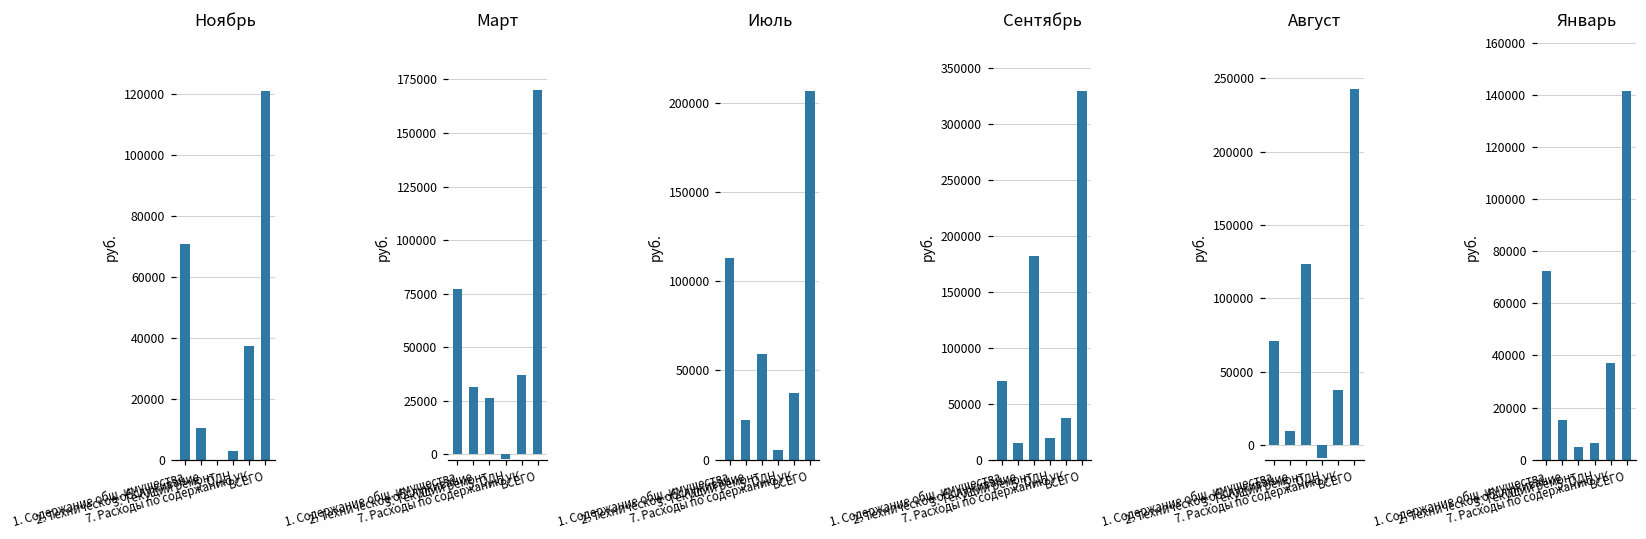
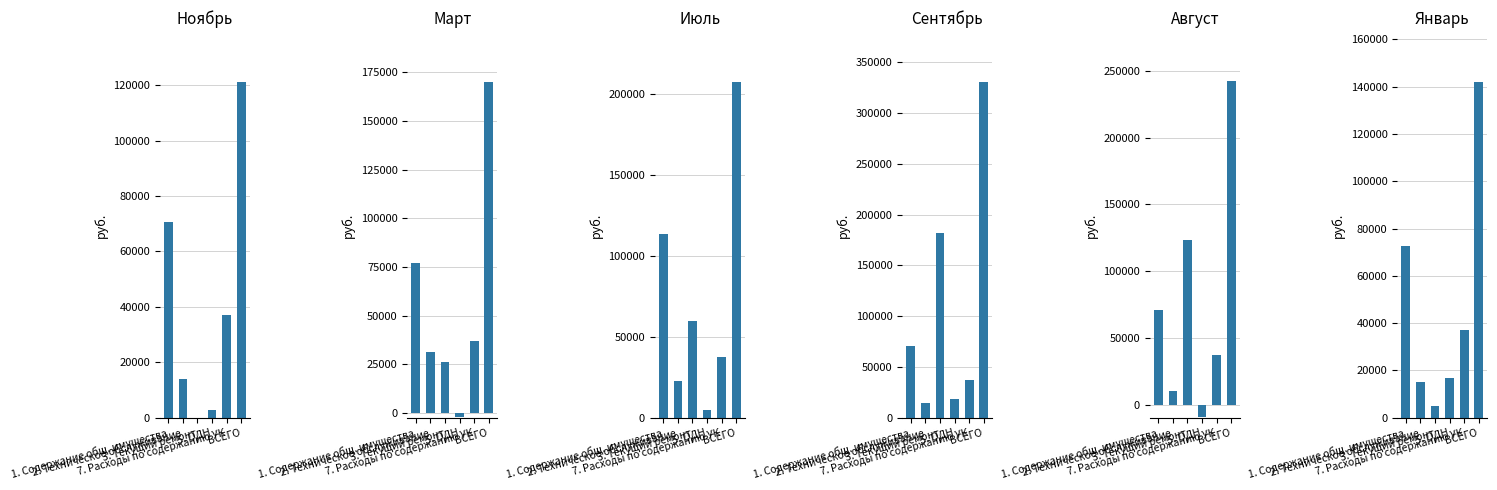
Ноябрь, 2. Техническое обслуживание: 10000 -> 14000
Январь, 5. ОДН: 6000 -> 17000
